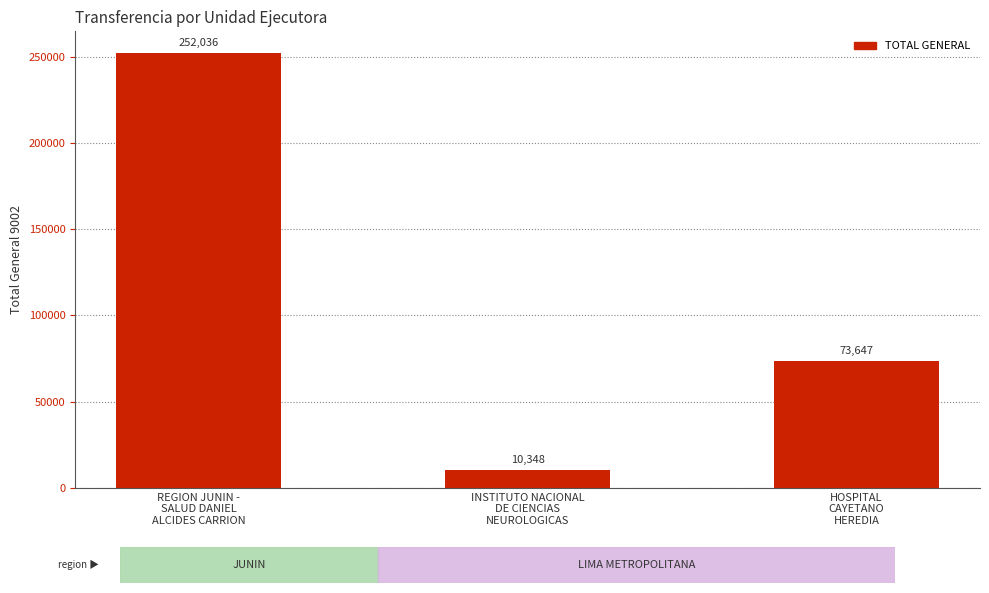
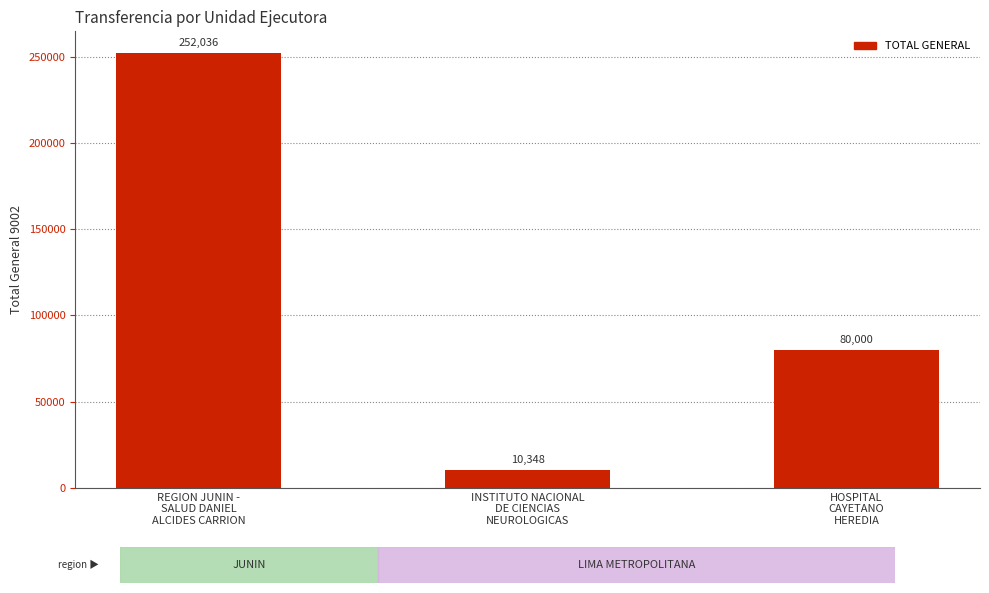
HOSPITAL CAYETANO HEREDIA: 73,647 -> 80,000
